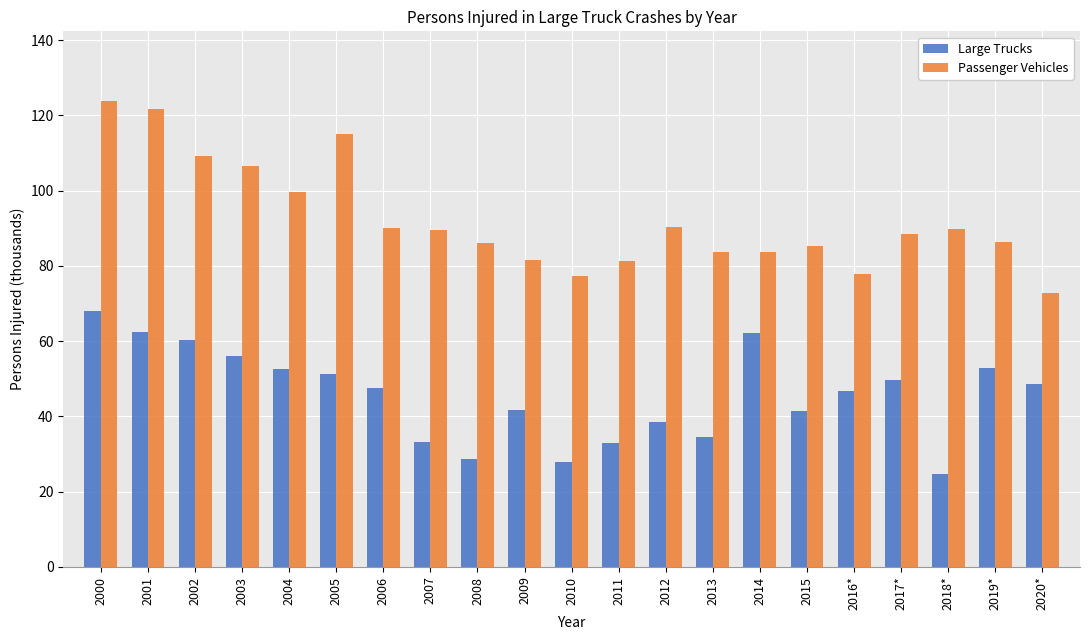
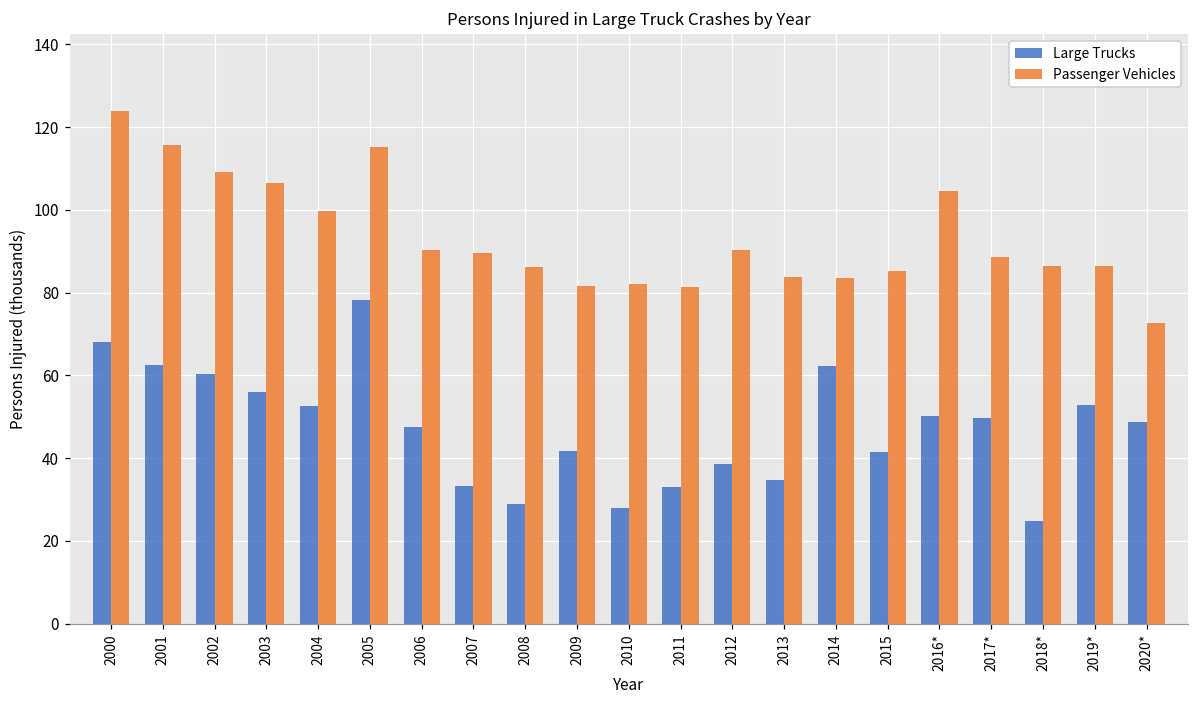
Passenger Vehicles, 2001: 122 -> 116
Large Trucks, 2005: 51 -> 78
Passenger Vehicles, 2010: 77 -> 82
Large Trucks, 2016*: 47 -> 50
Passenger Vehicles, 2016*: 78 -> 104
Passenger Vehicles, 2018*: 90 -> 86
